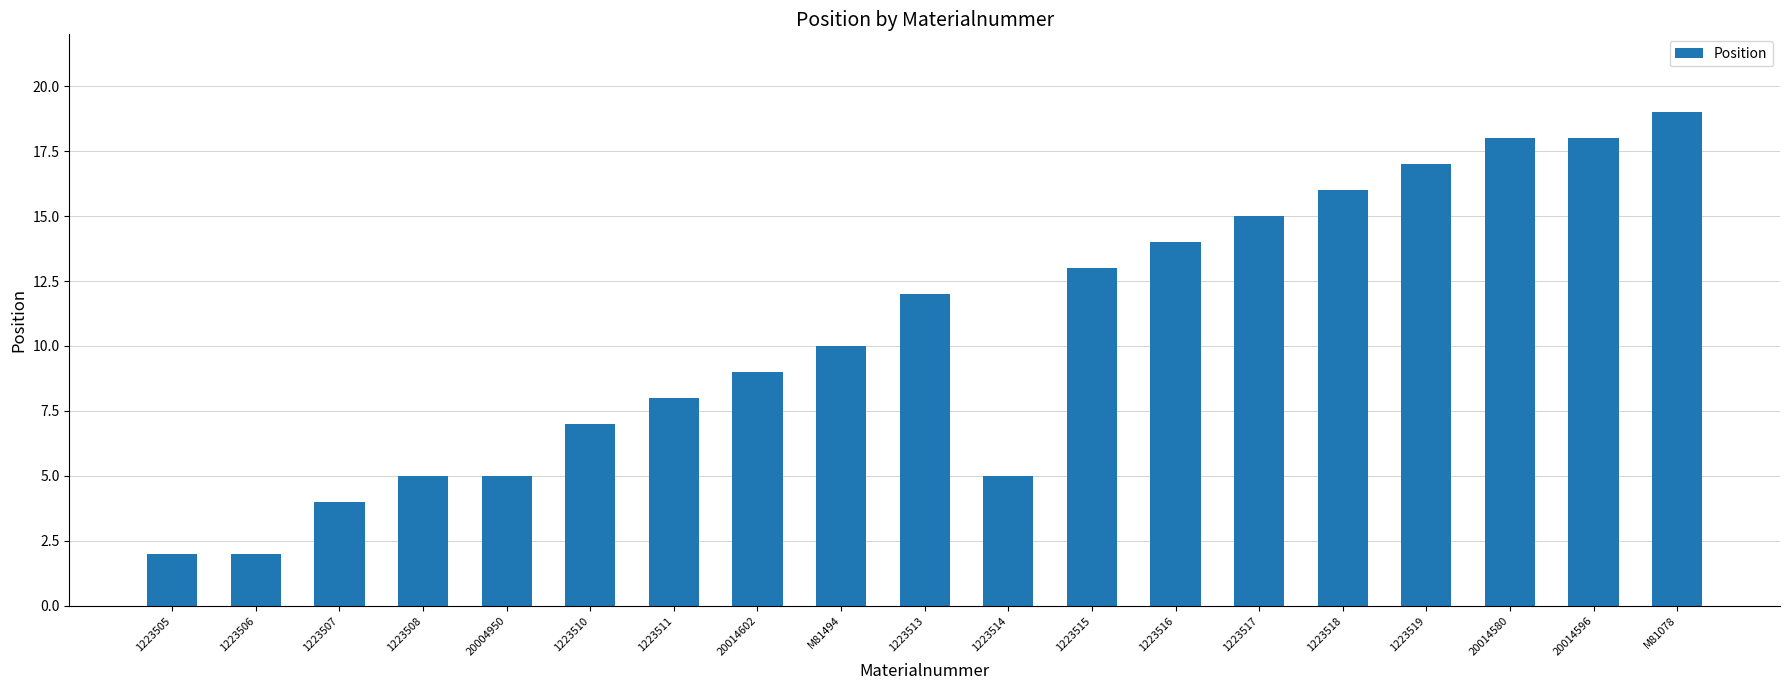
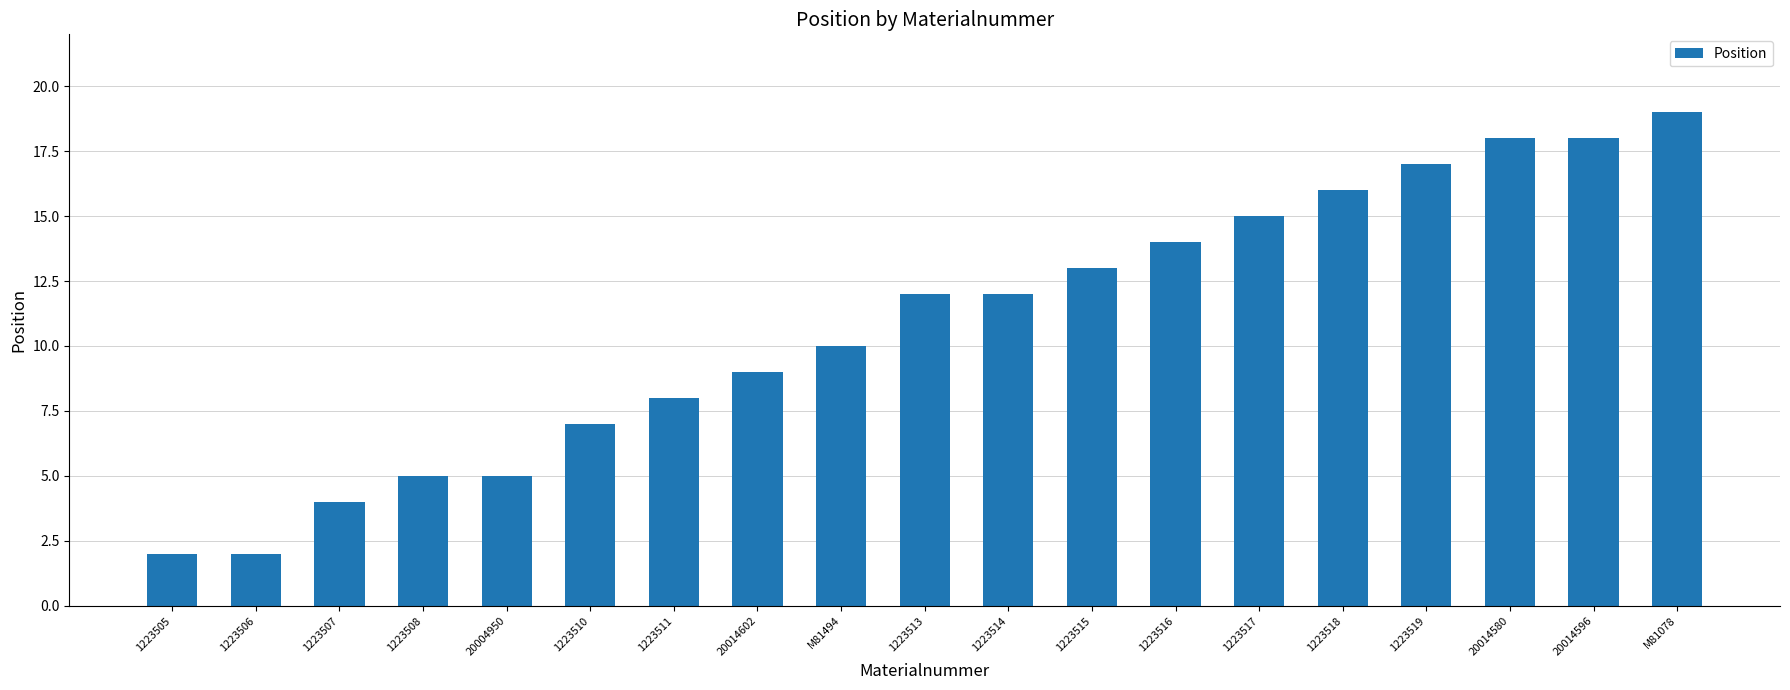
1223514: 5 -> 12
